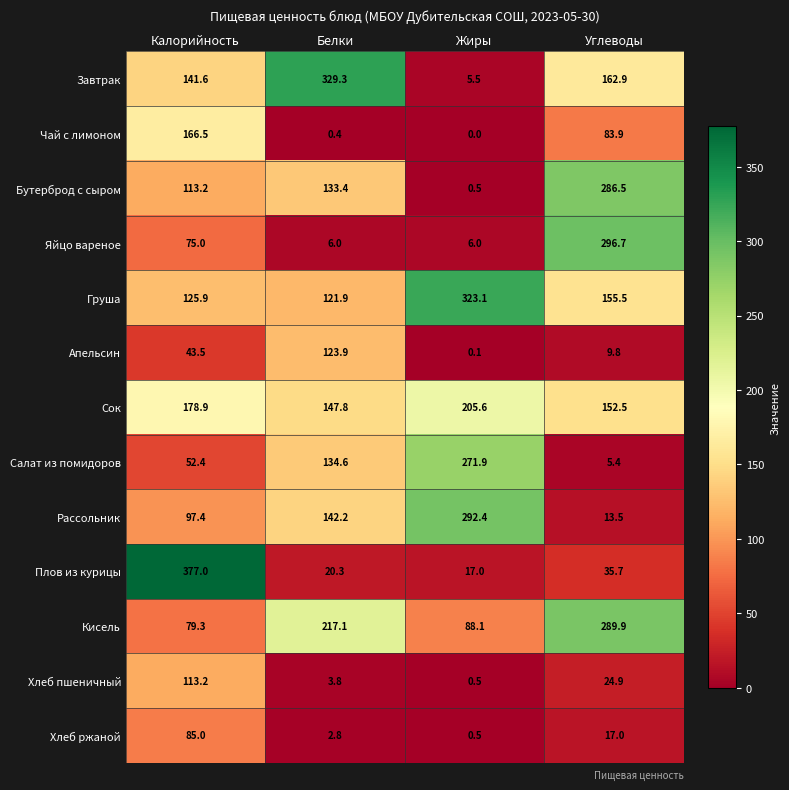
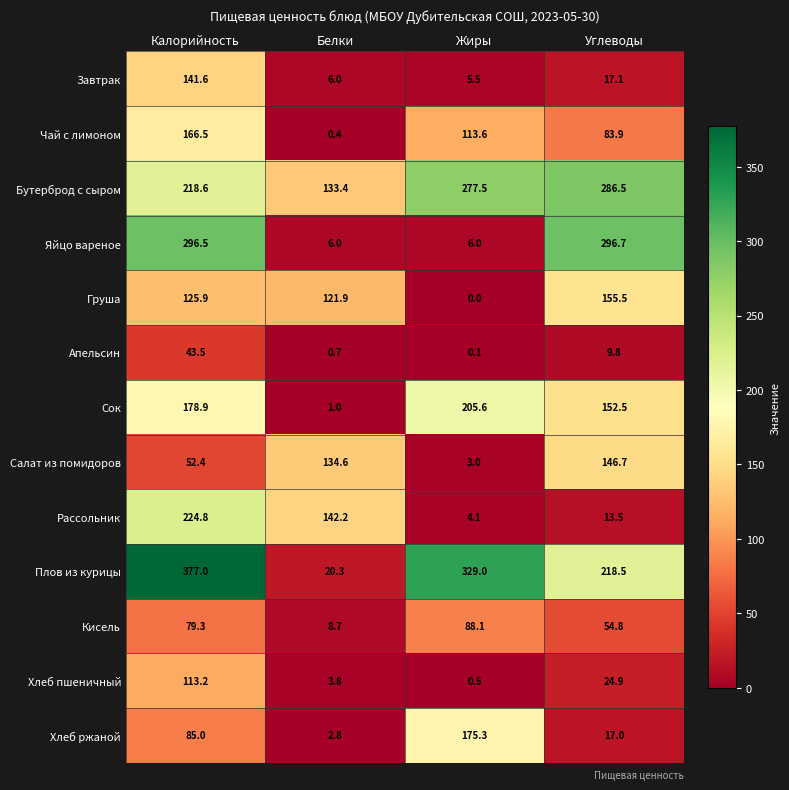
Завтрак, Белки: 329.3 -> 6.0
Завтрак, Углеводы: 162.9 -> 17.1
Чай с лимоном, Жиры: 0.0 -> 113.6
Бутерброд с сыром, Калорийность: 113.2 -> 218.6
Бутерброд с сыром, Жиры: 0.5 -> 277.5
Яйцо вареное, Калорийность: 75.0 -> 296.5
Груша, Жиры: 323.1 -> 0.0
Апельсин, Белки: 123.9 -> 0.7
Сок, Белки: 147.8 -> 1.0
Салат из помидоров, Жиры: 271.9 -> 3.0
Салат из помидоров, Углеводы: 5.4 -> 146.7
Рассольник, Калорийность: 97.4 -> 224.8
Рассольник, Жиры: 292.4 -> 4.1
Плов из курицы, Жиры: 17.0 -> 329.0
Плов из курицы, Углеводы: 35.7 -> 218.5
Кисель, Белки: 217.1 -> 8.7
Кисель, Углеводы: 289.9 -> 54.8
Хлеб ржаной, Жиры: 0.5 -> 175.3
